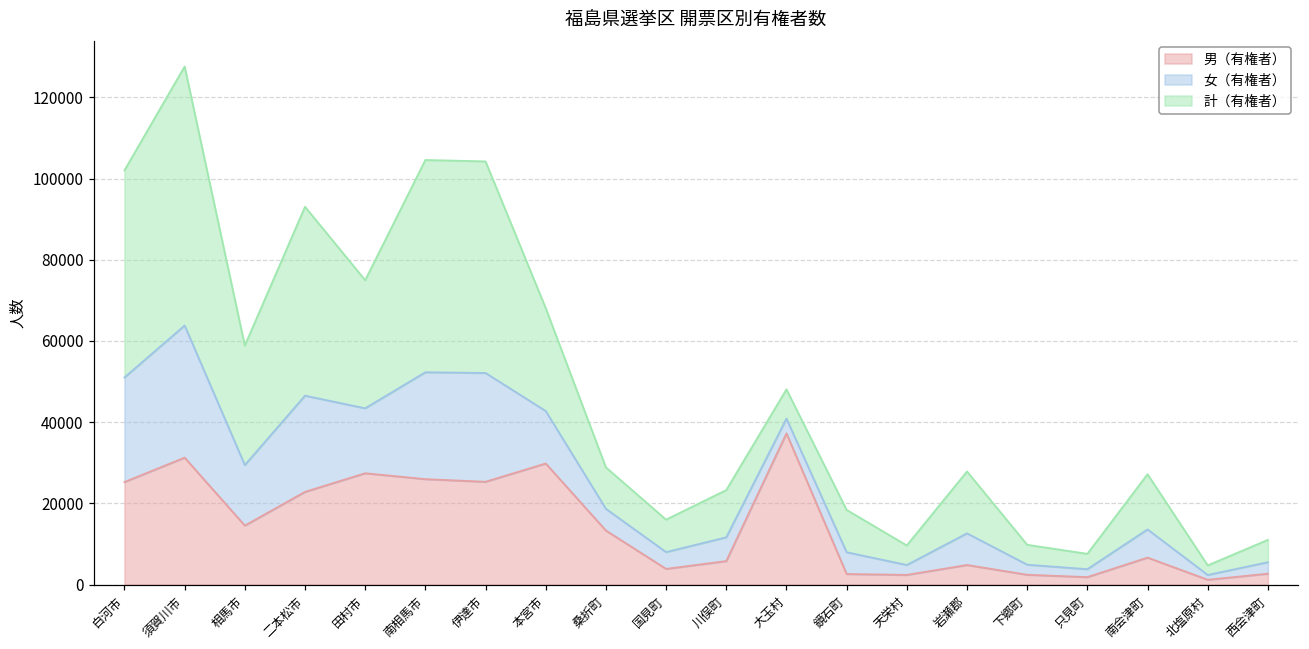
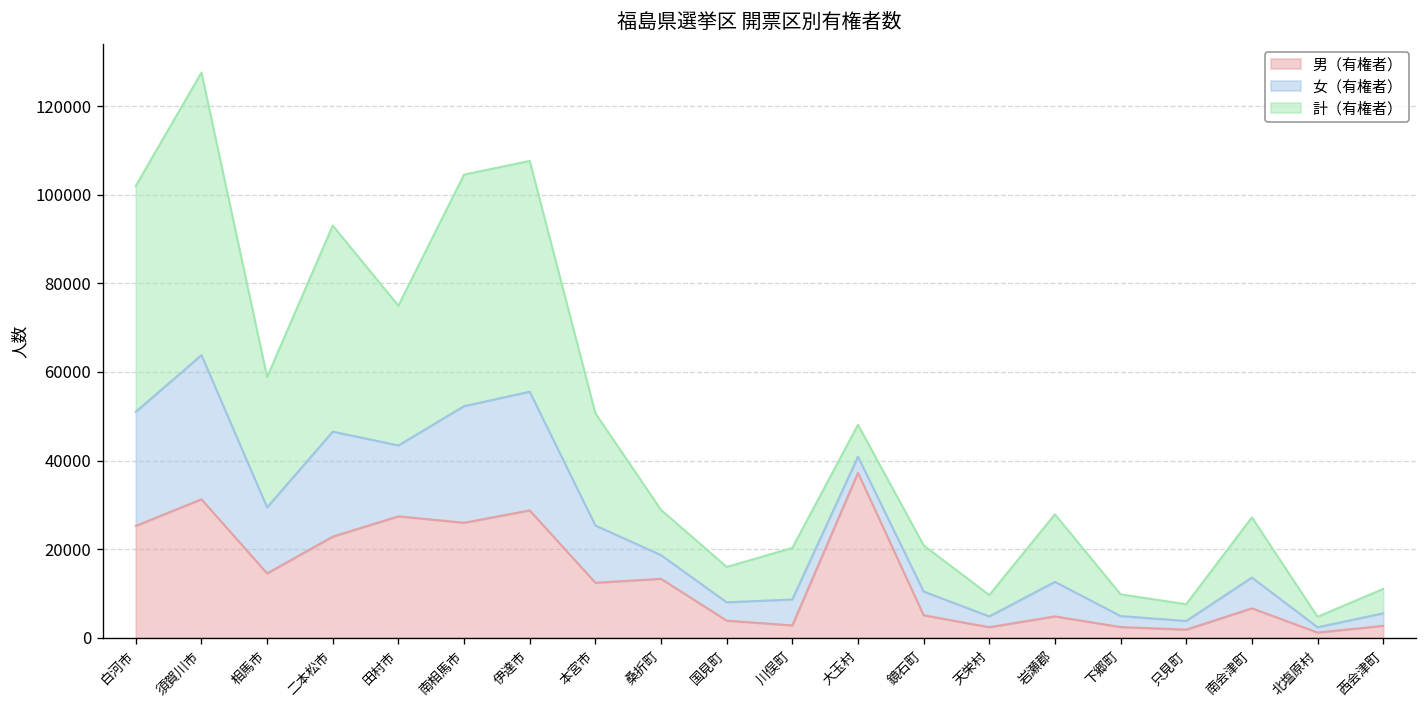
男（有権者）, 伊達市: 25000 -> 29000
男（有権者）, 本宮市: 30000 -> 12000
男（有権者）, 川俣町: 6000 -> 3000
男（有権者）, 鏡石町: 3000 -> 5000
